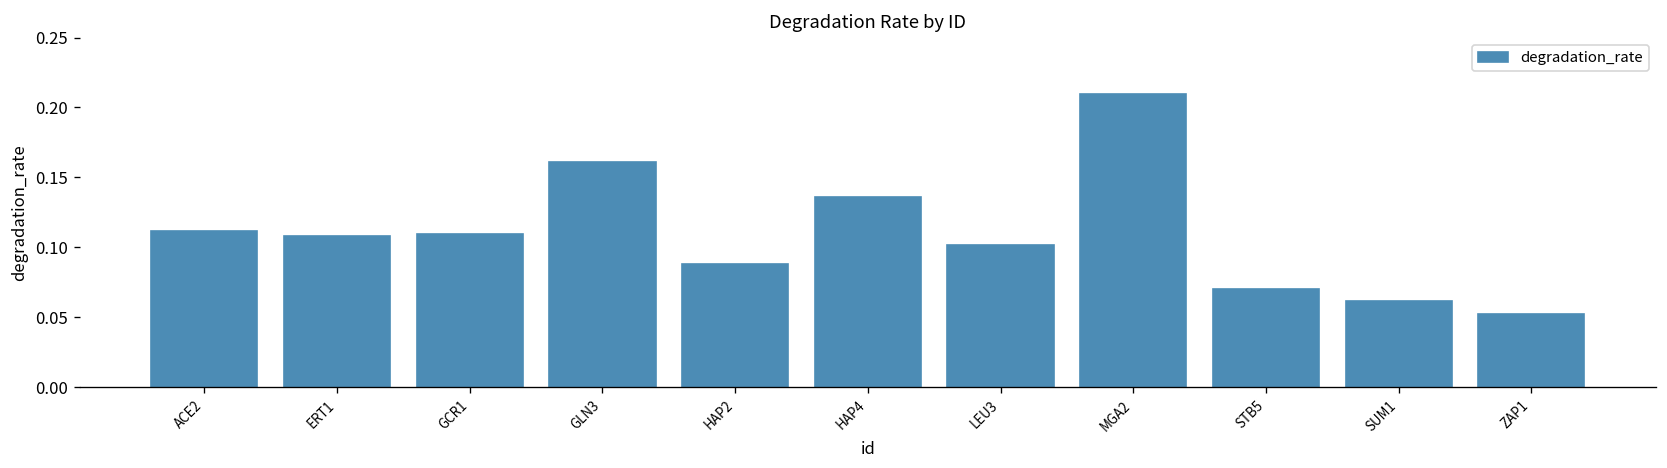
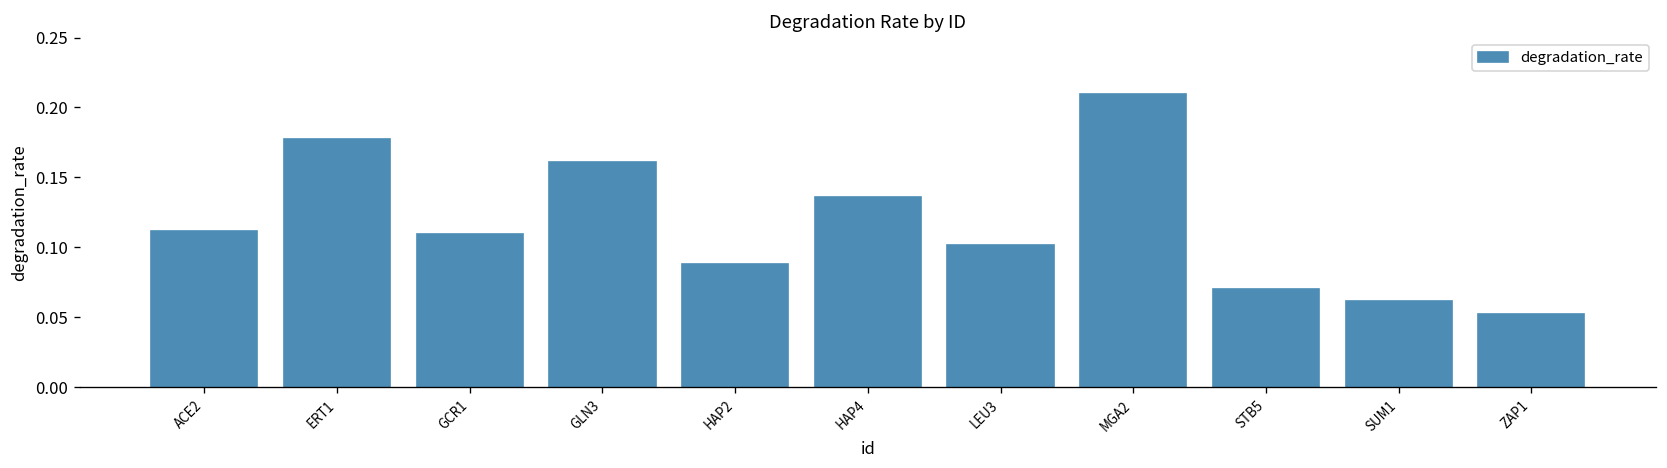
ERT1: 0.108 -> 0.177
